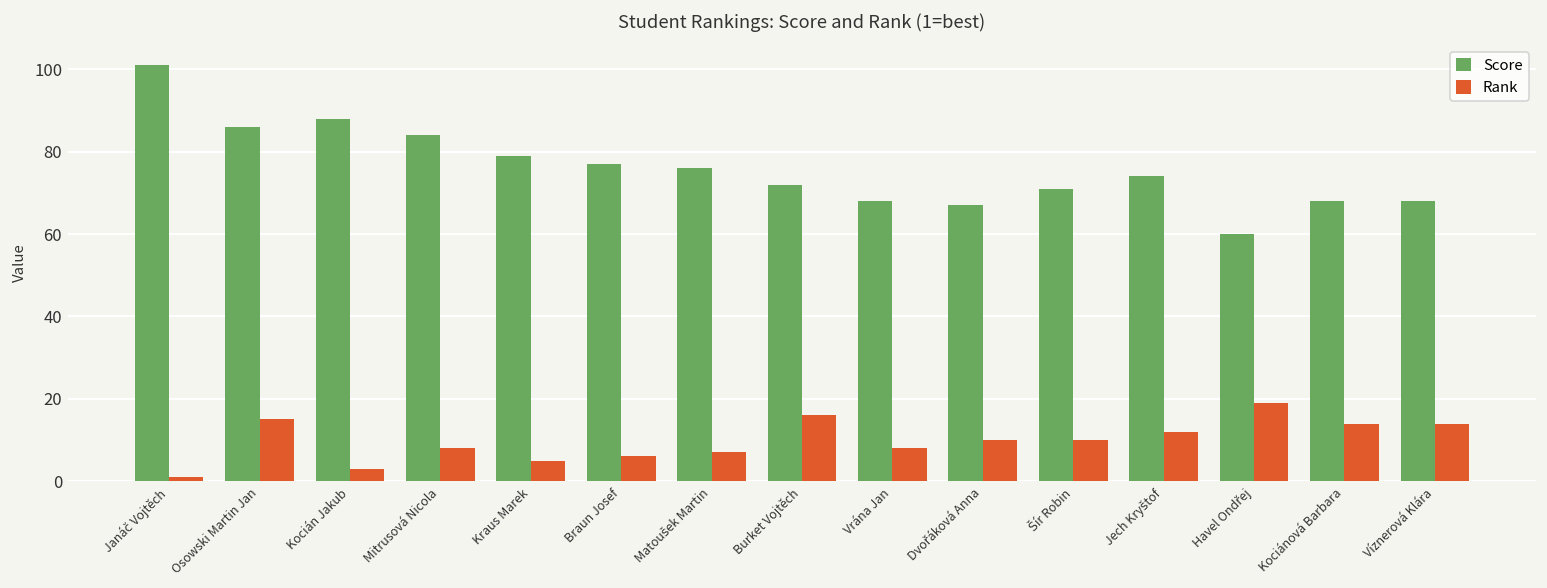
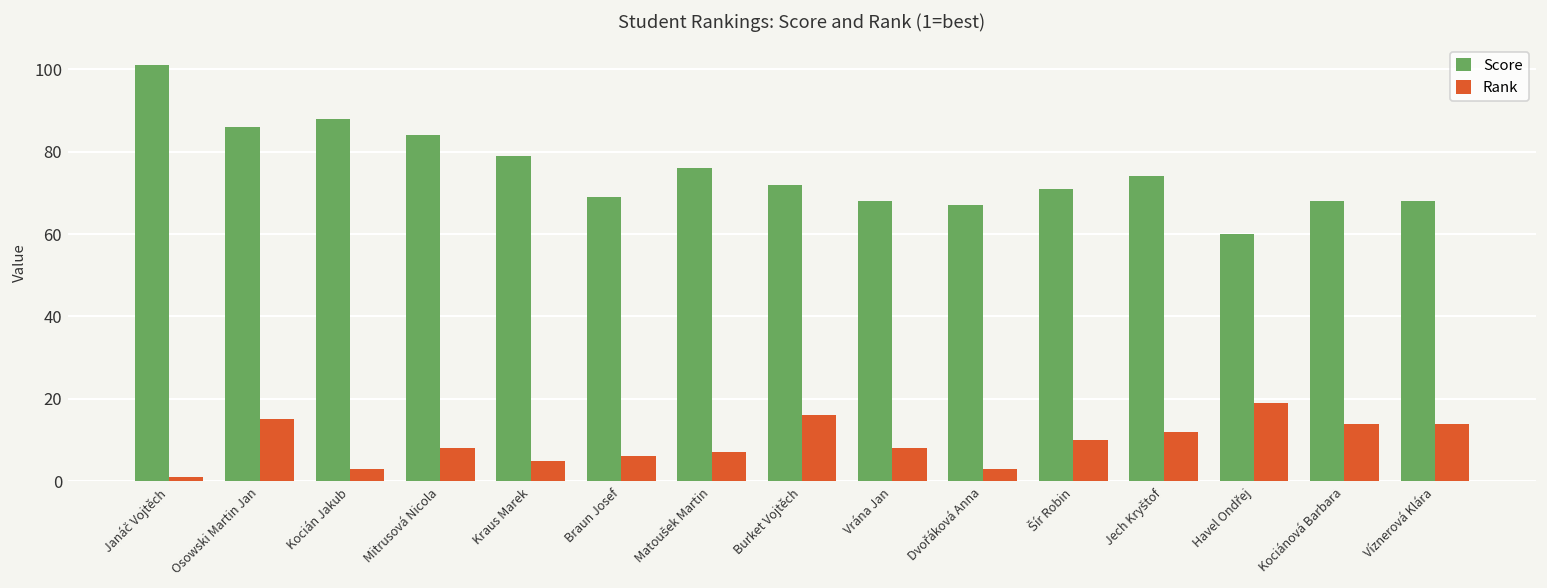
Score, Braun Josef: 77 -> 69
Rank, Dvořáková Anna: 10 -> 3
